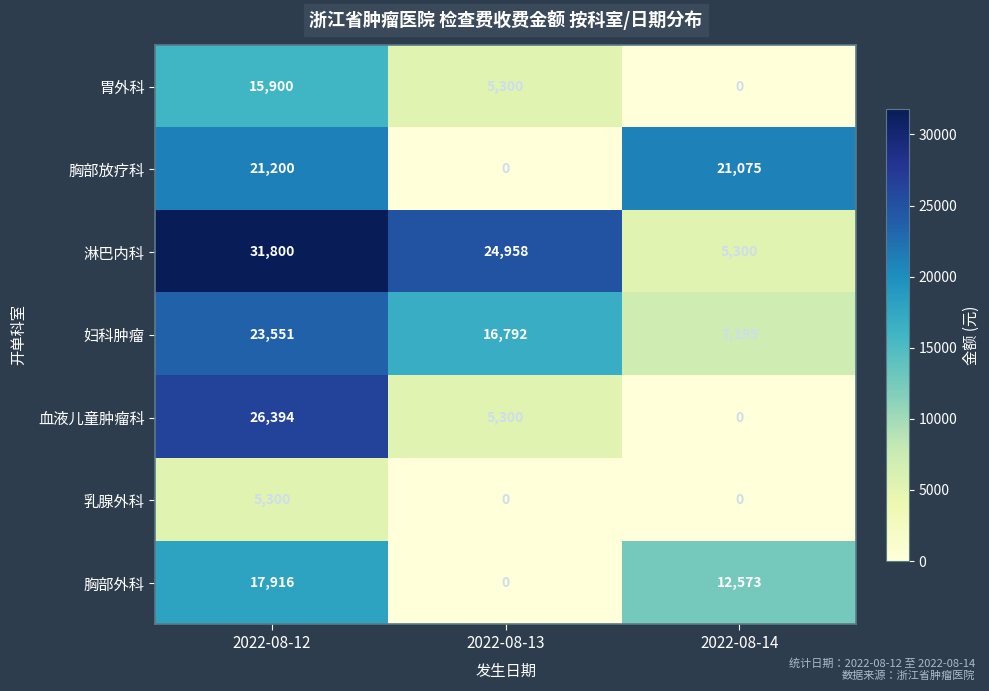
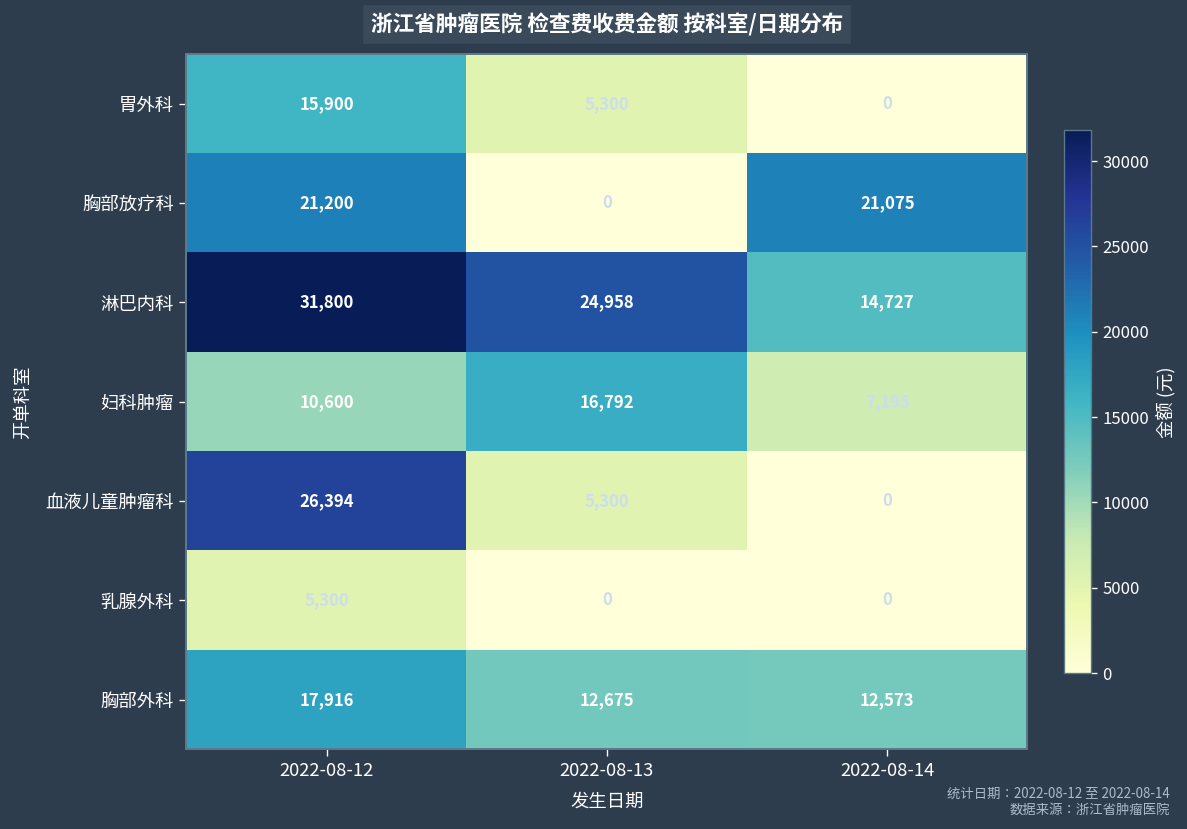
淋巴内科, 2022-08-14: 5,300 -> 14,727
妇科肿瘤, 2022-08-12: 23,551 -> 10,600
胸部外科, 2022-08-13: 0 -> 12,675
